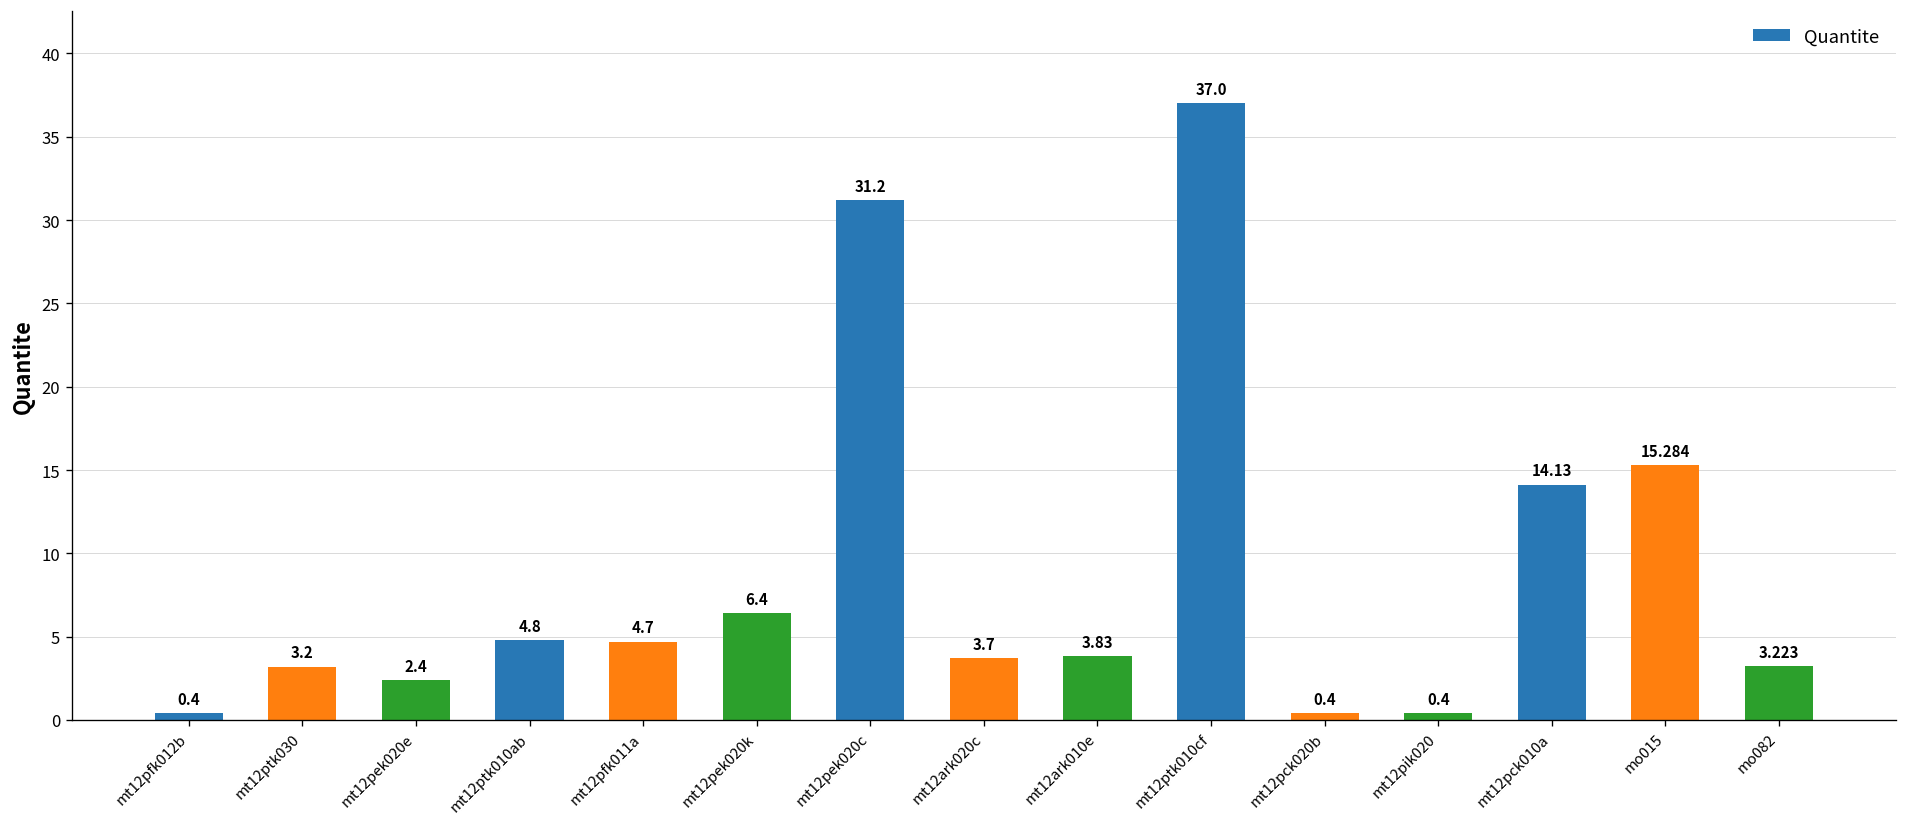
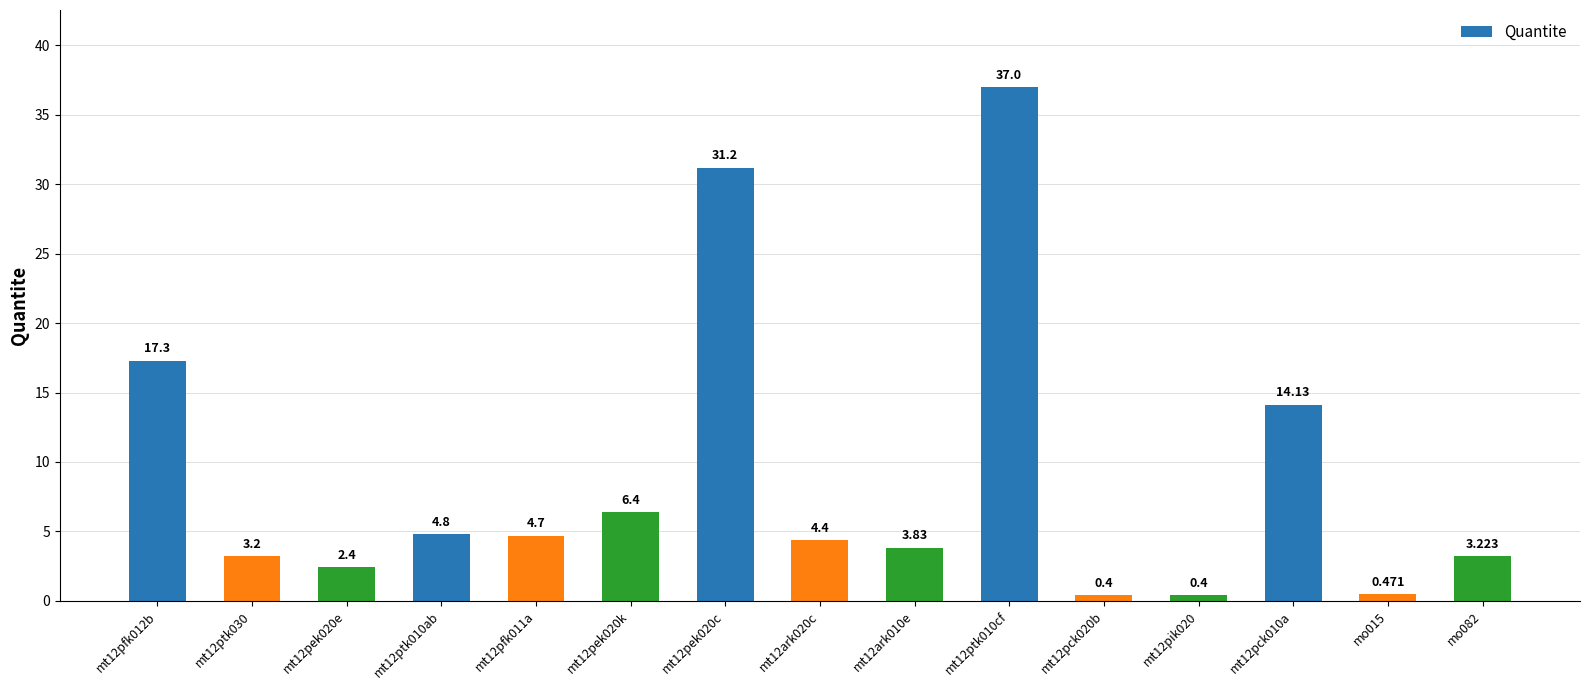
mt12pfk012b: 0.4 -> 17.3
mt12ark020c: 3.7 -> 4.4
mo015: 15.284 -> 0.471
